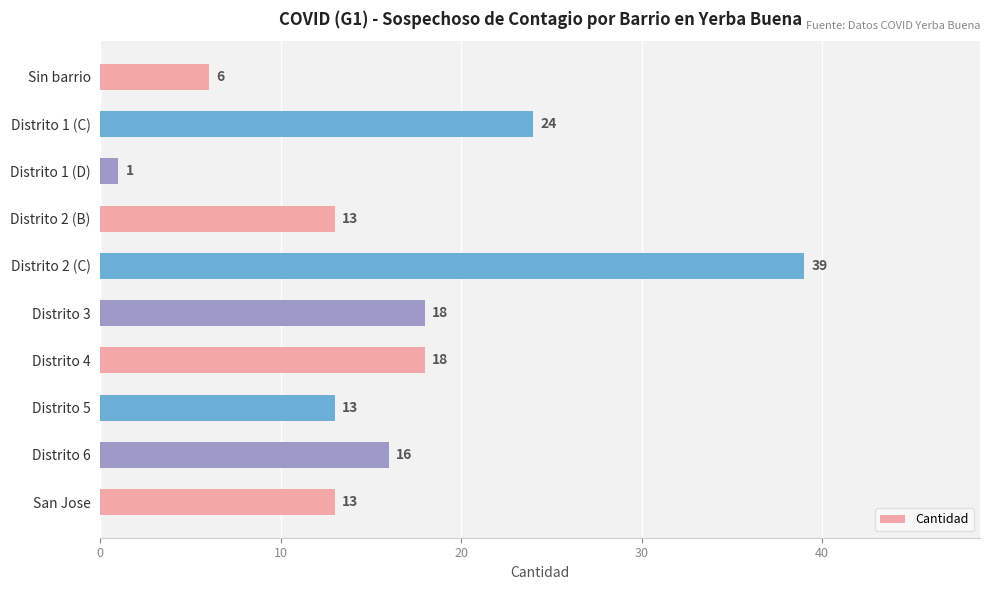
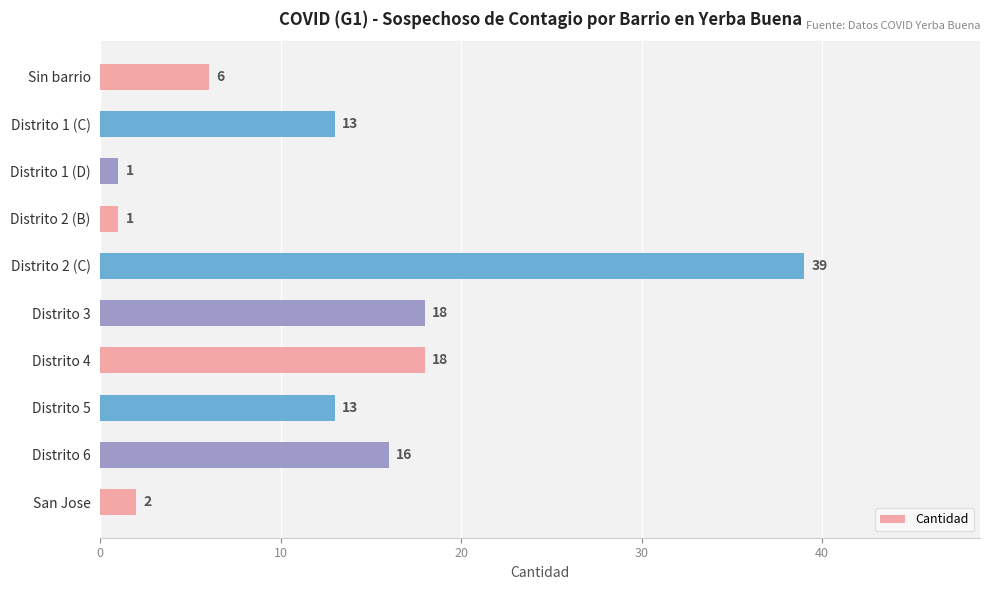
Distrito 1 (C): 24 -> 13
Distrito 2 (B): 13 -> 1
San Jose: 13 -> 2
